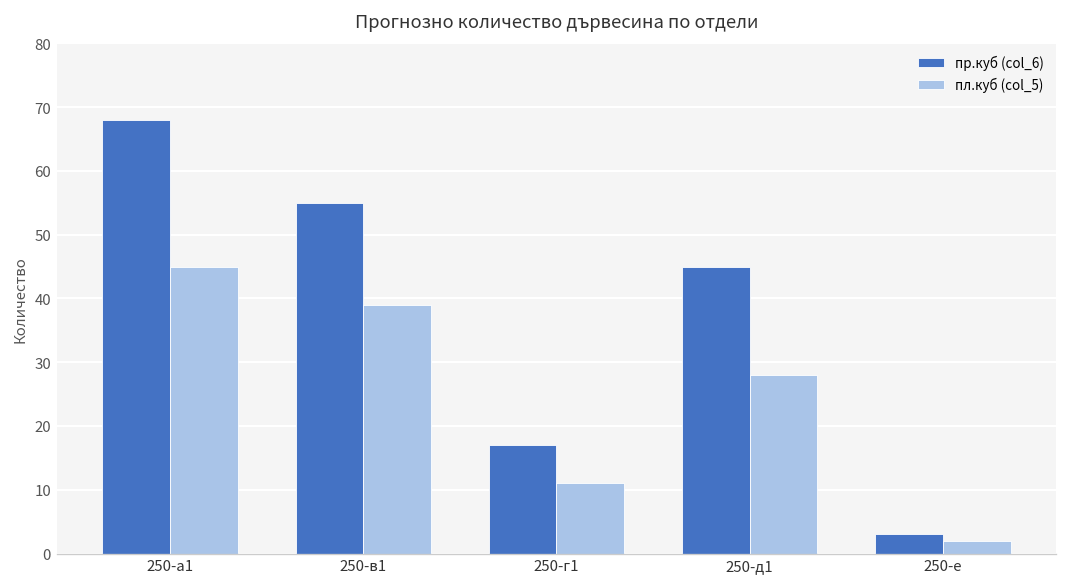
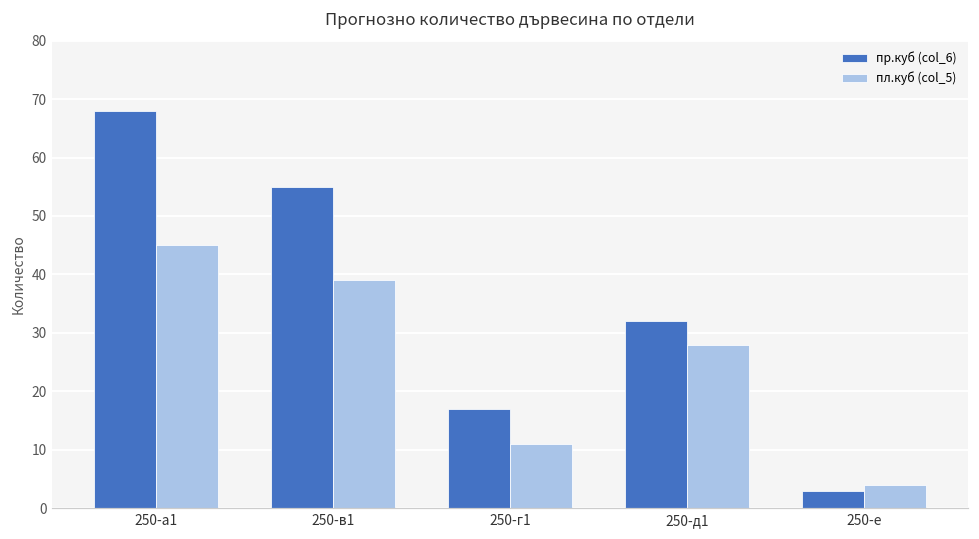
пр.куб (col_6), 250-д1: 45 -> 32
пл.куб (col_5), 250-е: 2 -> 4
